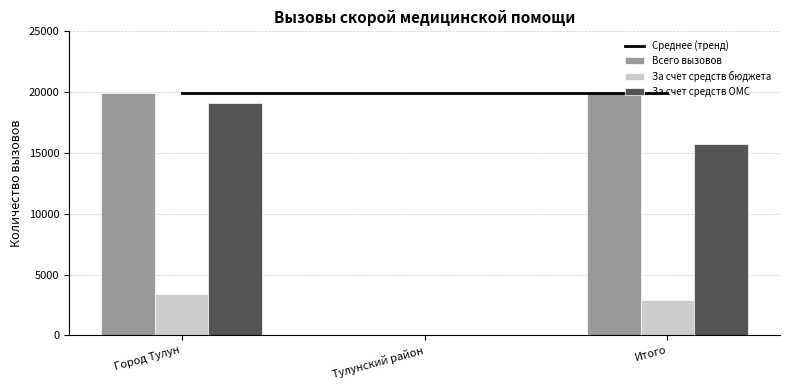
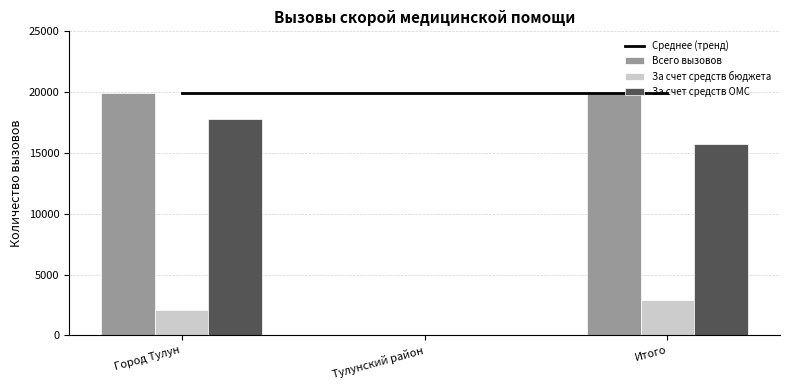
За счет средств бюджета, Город Тулун: 3400 -> 2100
За счет средств ОМС, Город Тулун: 19100 -> 17800
